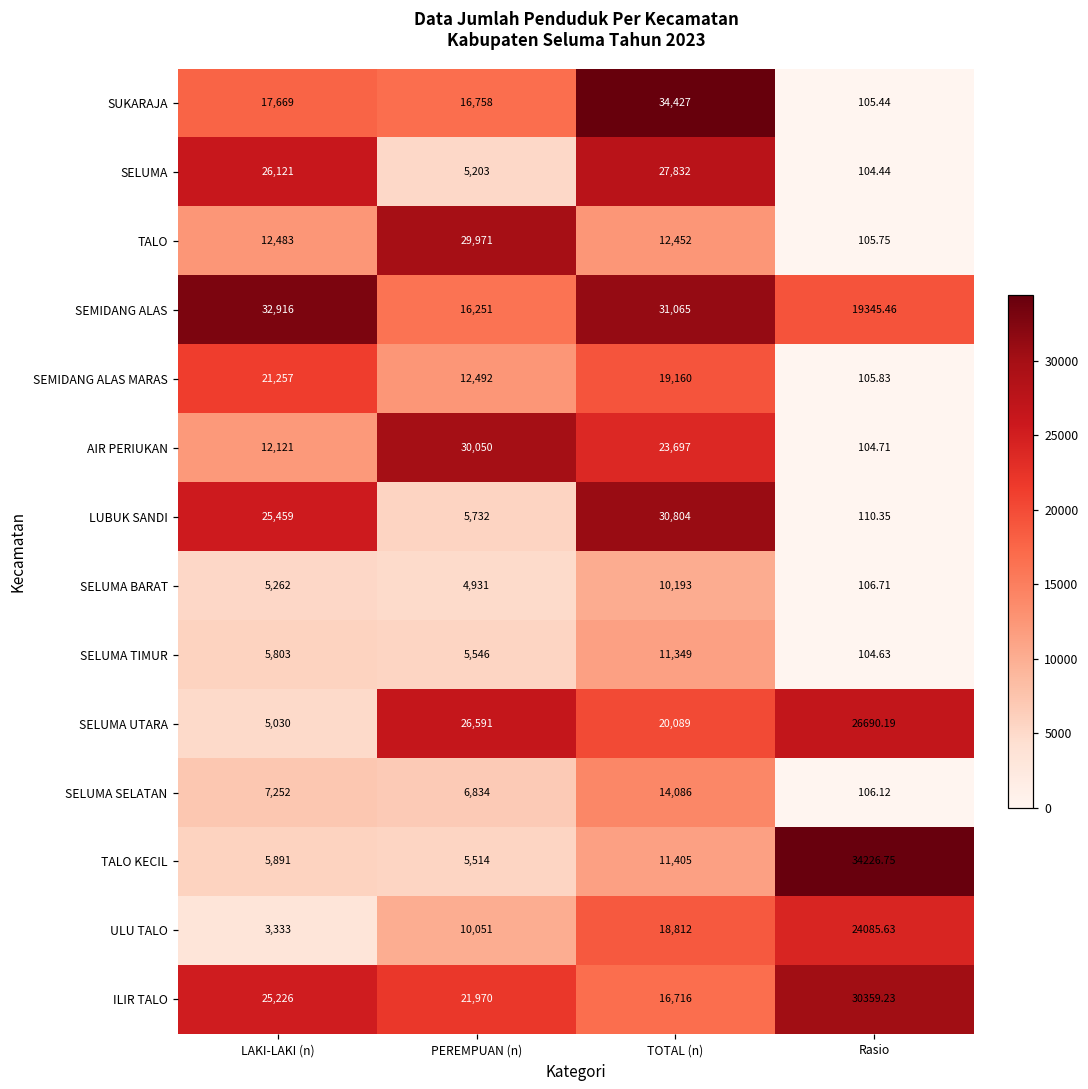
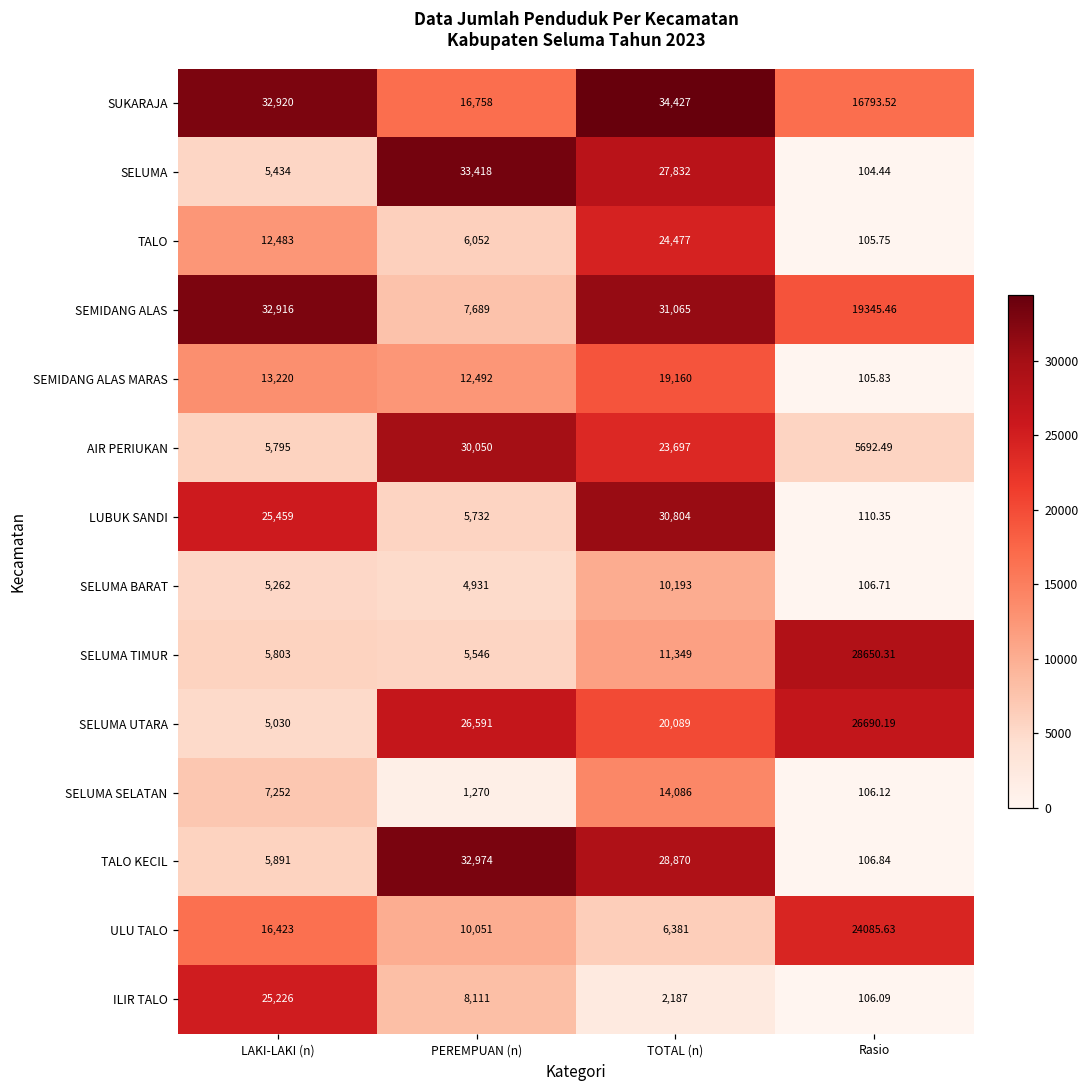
SUKARAJA, LAKI-LAKI (n): 17,669 -> 32,920
SUKARAJA, Rasio: 105.44 -> 16793.52
SELUMA, LAKI-LAKI (n): 26,121 -> 5,434
SELUMA, PEREMPUAN (n): 5,203 -> 33,418
TALO, PEREMPUAN (n): 29,971 -> 6,052
TALO, TOTAL (n): 12,452 -> 24,477
SEMIDANG ALAS, PEREMPUAN (n): 16,251 -> 7,689
SEMIDANG ALAS MARAS, LAKI-LAKI (n): 21,257 -> 13,220
AIR PERIUKAN, LAKI-LAKI (n): 12,121 -> 5,795
AIR PERIUKAN, Rasio: 104.71 -> 5692.49
SELUMA TIMUR, Rasio: 104.63 -> 28650.31
SELUMA SELATAN, PEREMPUAN (n): 6,834 -> 1,270
TALO KECIL, PEREMPUAN (n): 5,514 -> 32,974
TALO KECIL, TOTAL (n): 11,405 -> 28,870
TALO KECIL, Rasio: 34226.75 -> 106.84
ULU TALO, LAKI-LAKI (n): 3,333 -> 16,423
ULU TALO, TOTAL (n): 18,812 -> 6,381
ILIR TALO, PEREMPUAN (n): 21,970 -> 8,111
ILIR TALO, TOTAL (n): 16,716 -> 2,187
ILIR TALO, Rasio: 30359.23 -> 106.09
